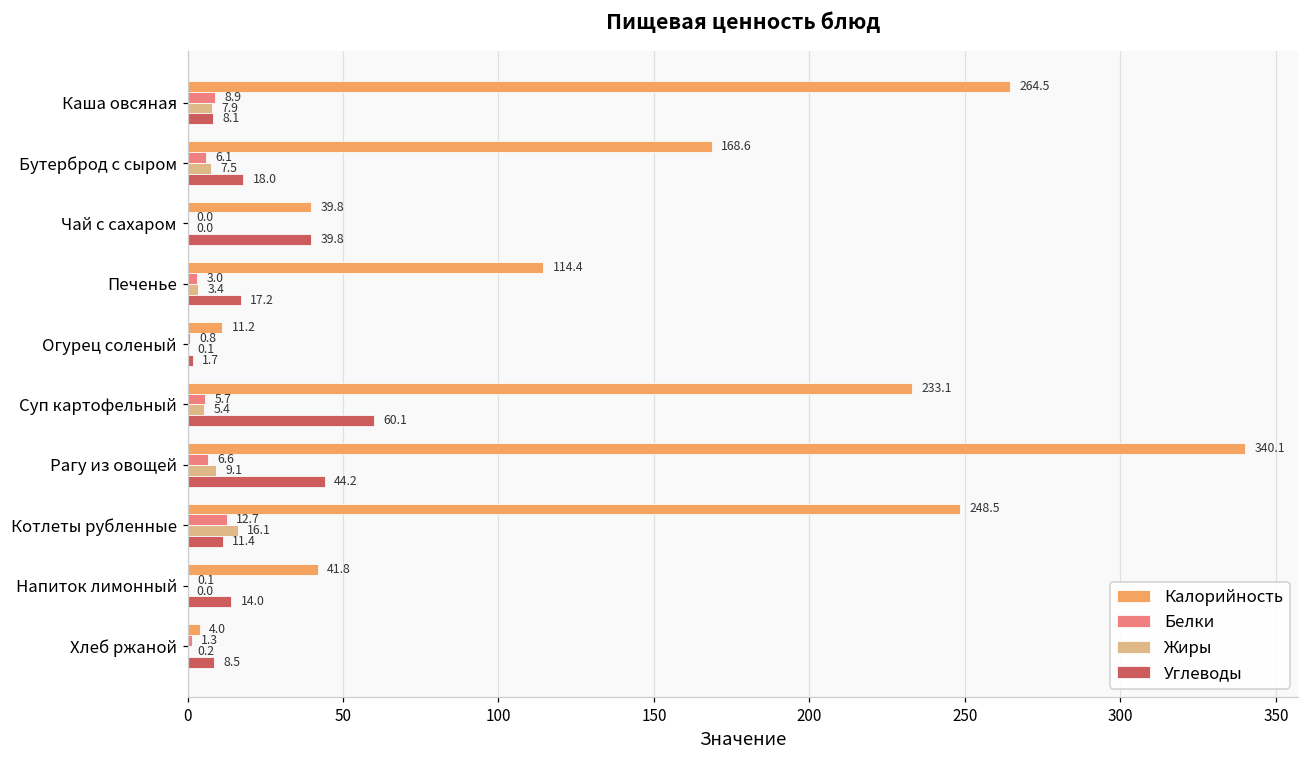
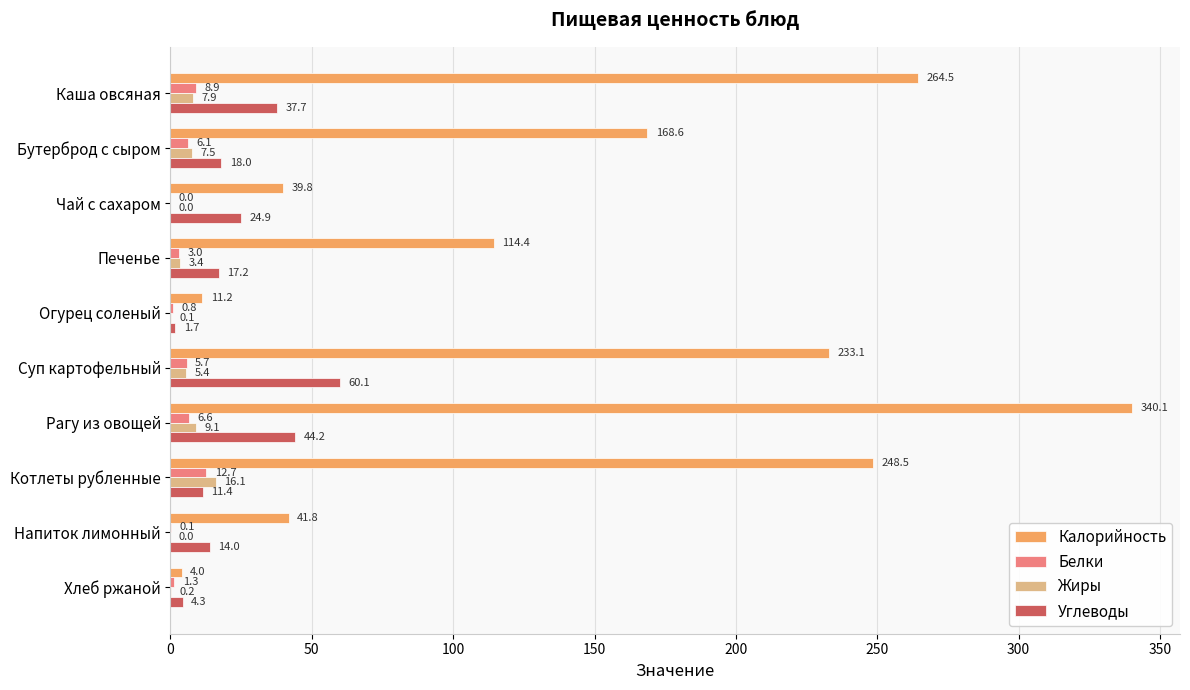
Углеводы, Каша овсяная: 8.1 -> 37.7
Углеводы, Чай с сахаром: 39.8 -> 24.9
Углеводы, Хлеб ржаной: 8.5 -> 4.3
